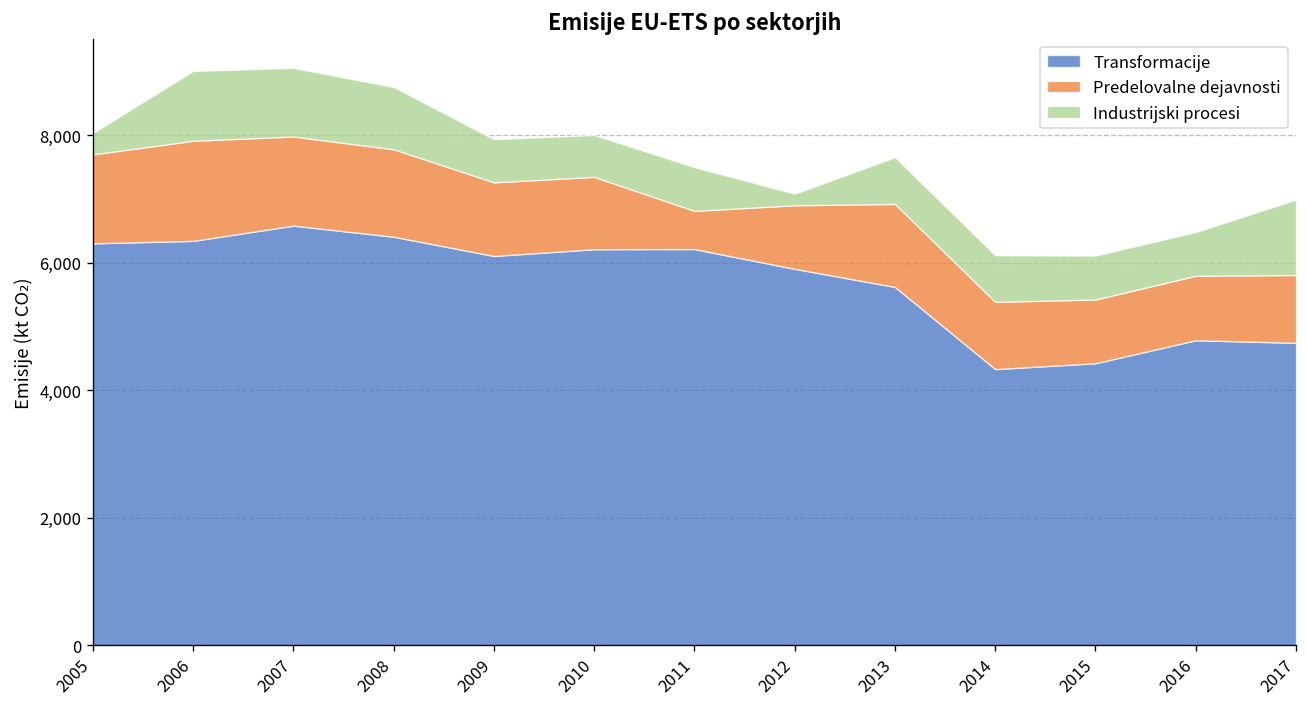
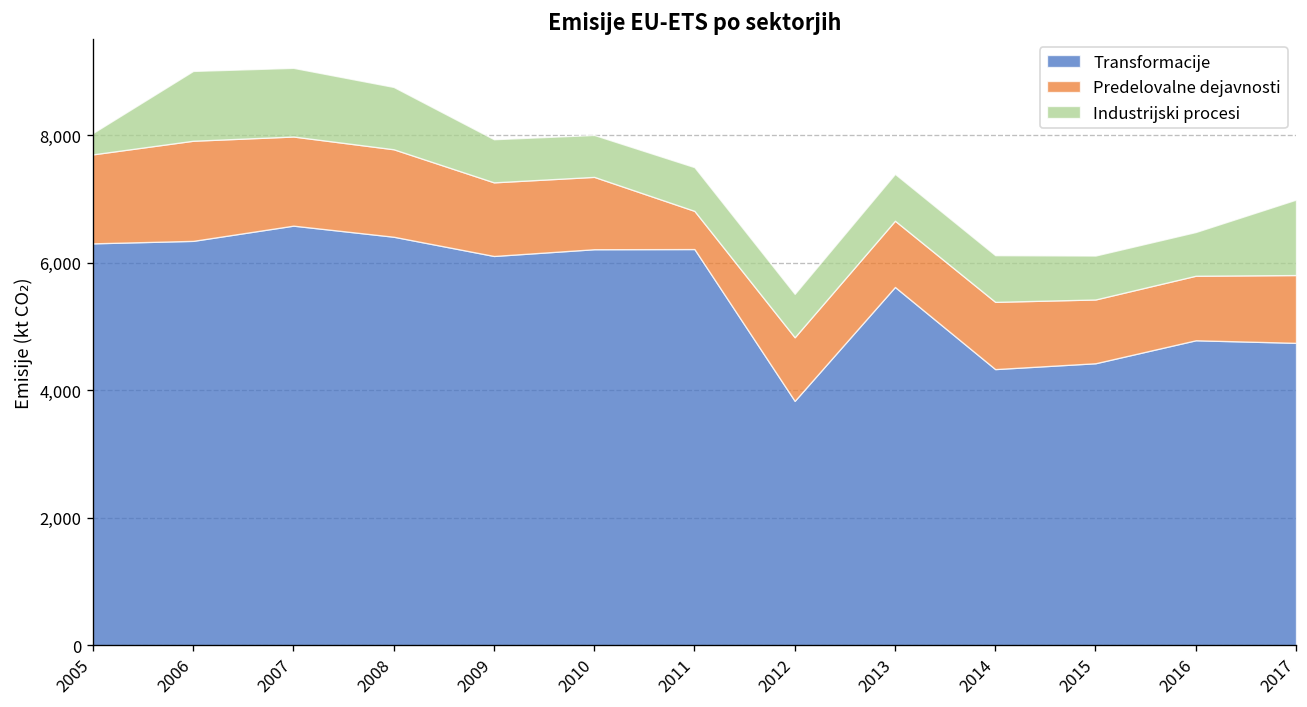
Transformacije, 2012: 5,900 -> 3,800
Industrijski procesi, 2012: 200 -> 700
Predelovalne dejavnosti, 2013: 1,300 -> 1,000
